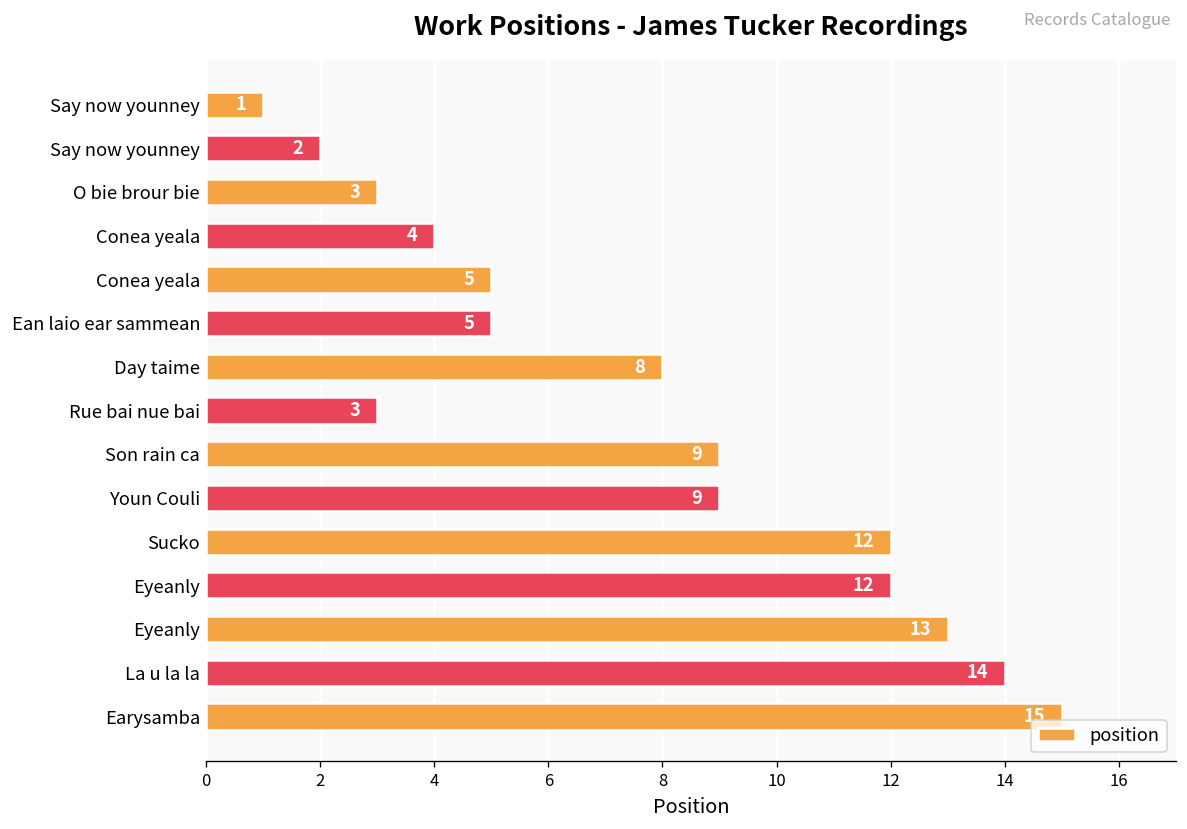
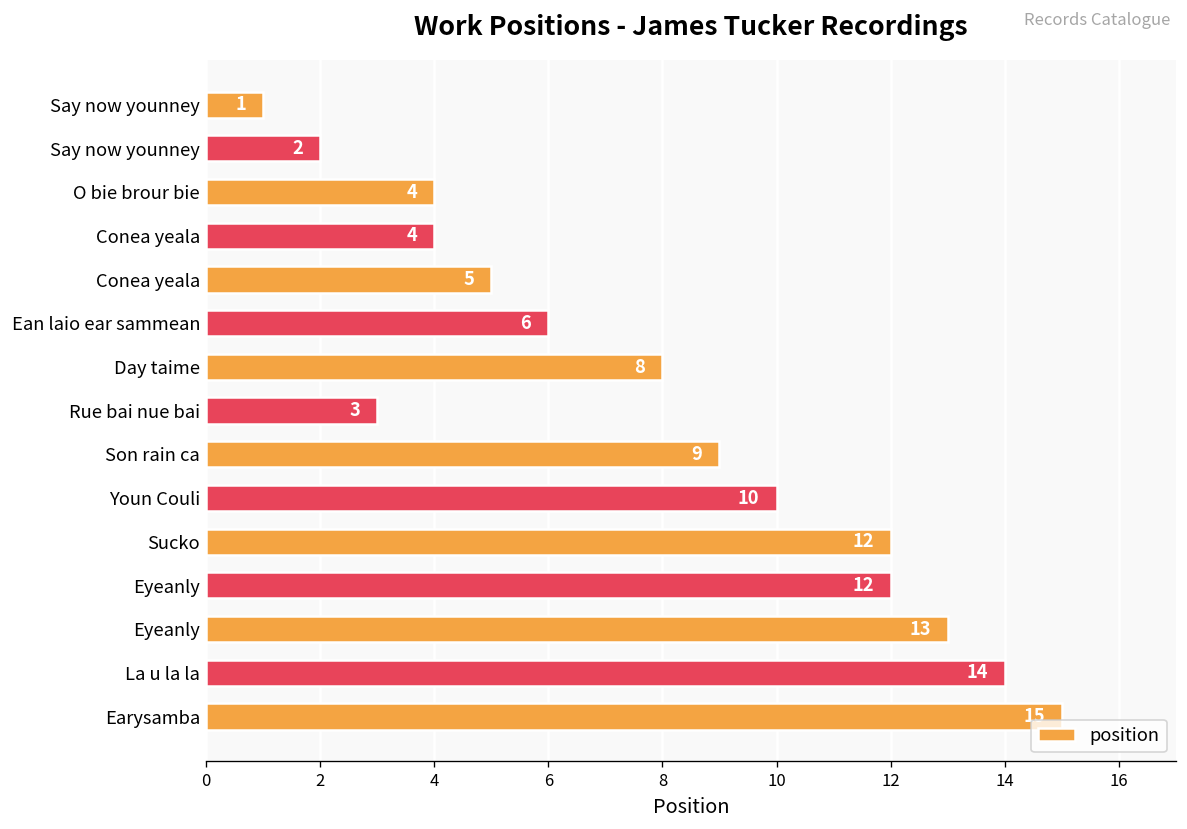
O bie brour bie: 3 -> 4
Ean laio ear sammean: 5 -> 6
Youn Couli: 9 -> 10
